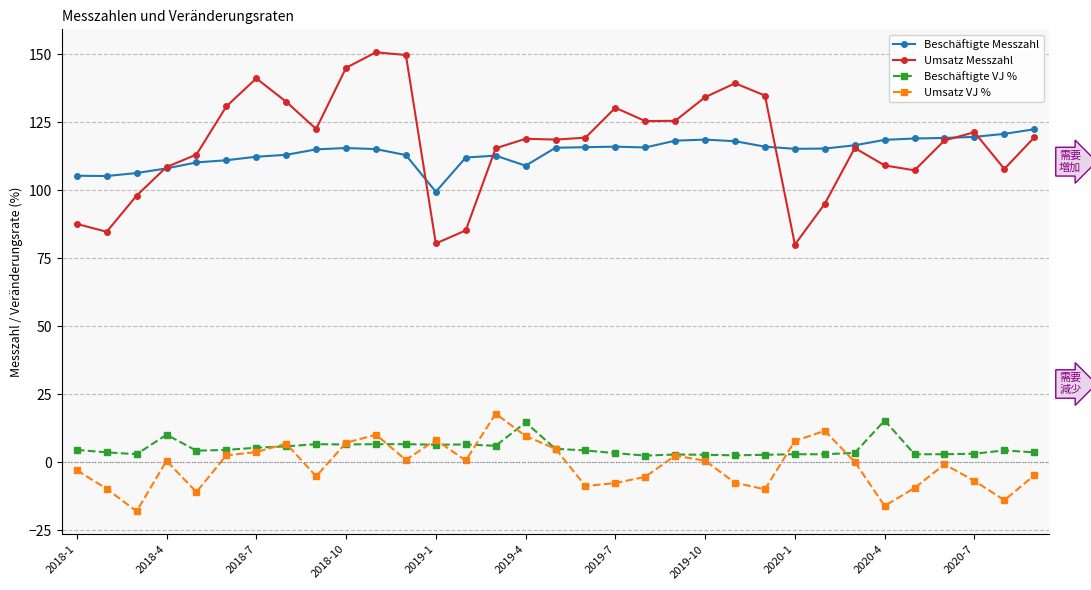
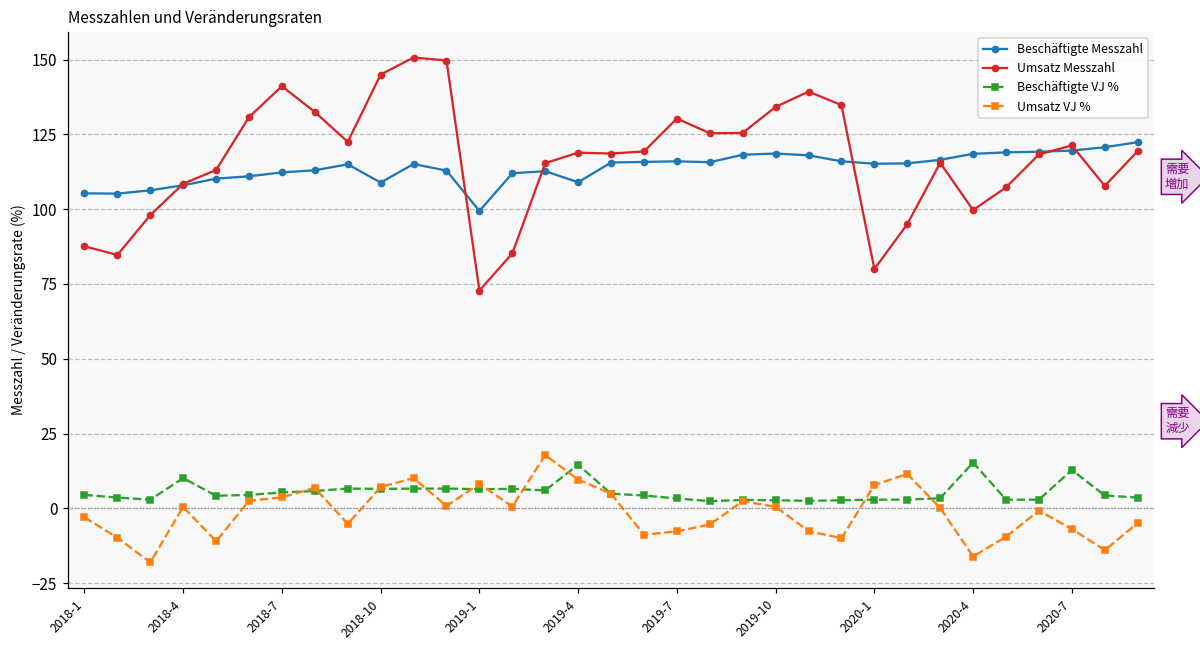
Beschäftigte Messzahl, 2018-10: 116 -> 109
Umsatz Messzahl, 2019-1: 80 -> 73
Umsatz Messzahl, 2020-4: 109 -> 100
Beschäftigte VJ %, 2020-7: 3 -> 13
